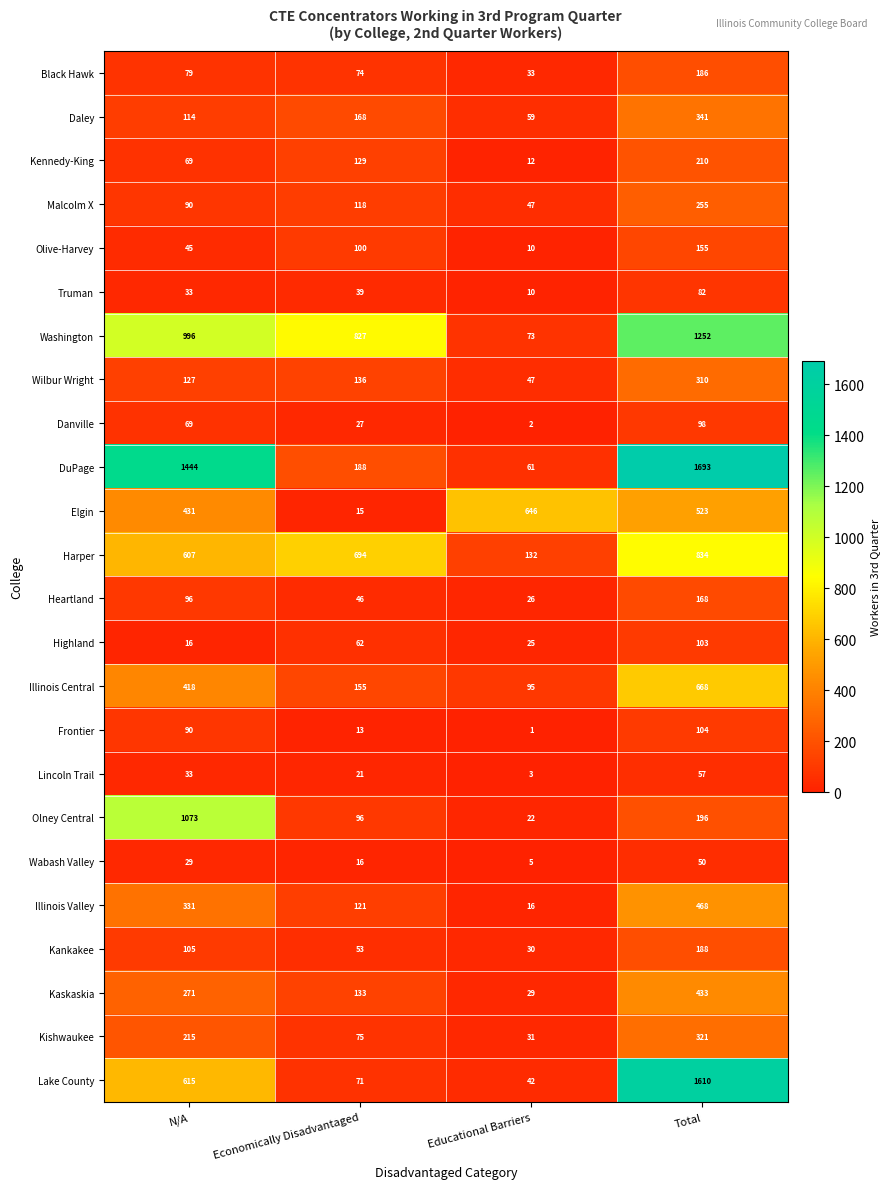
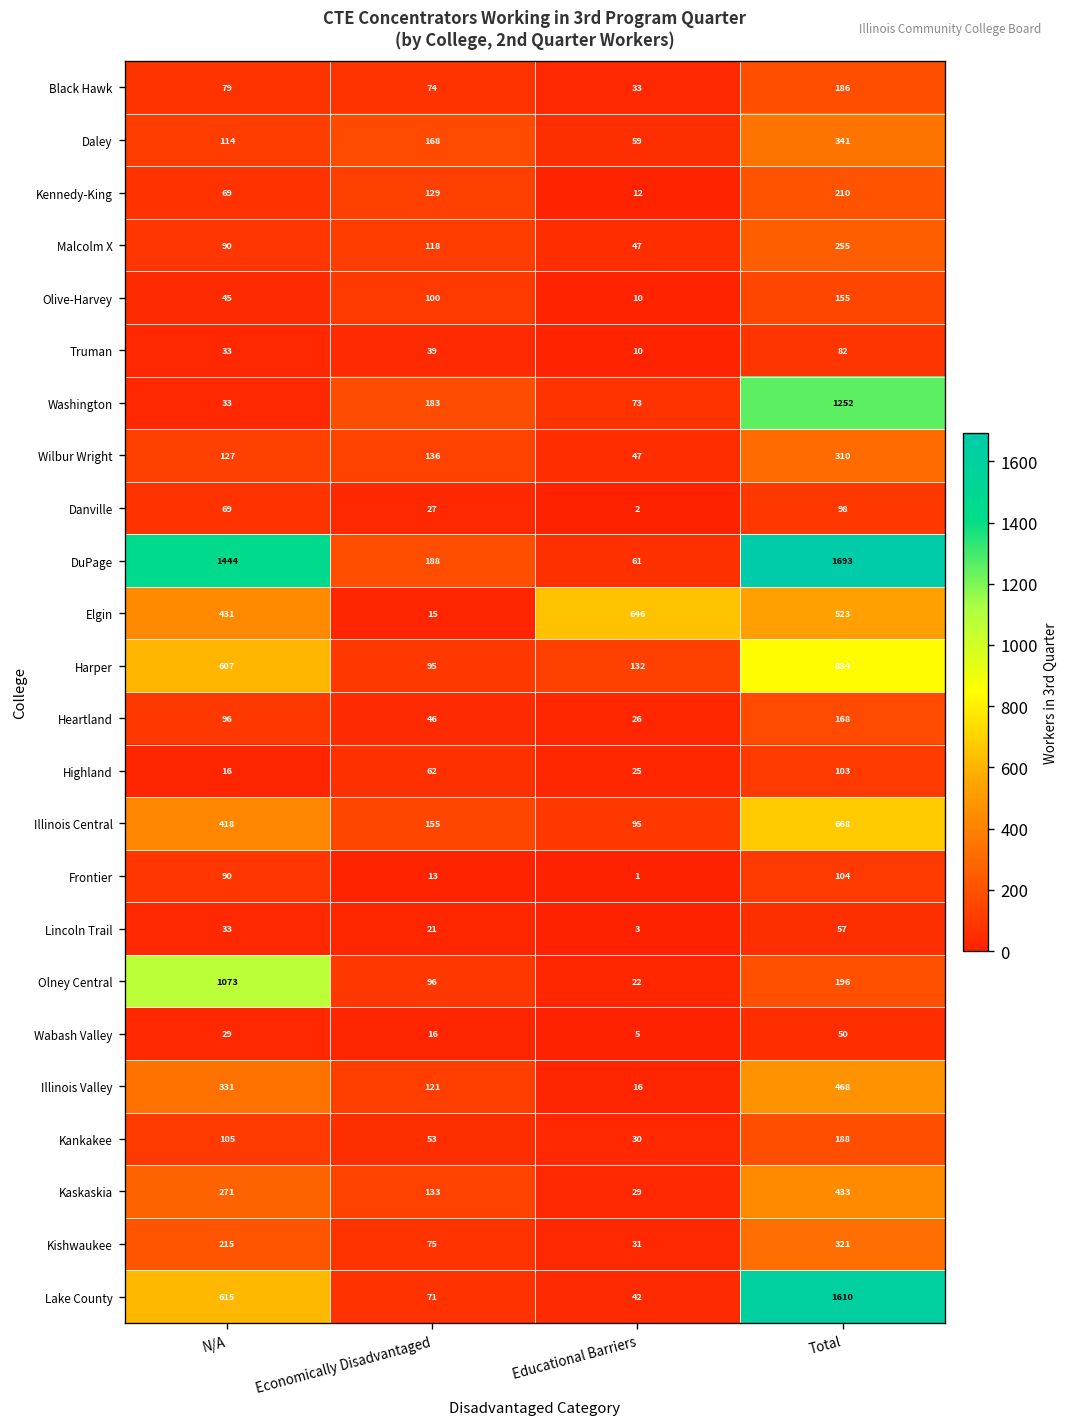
Washington, N/A: 996 -> 33
Washington, Economically Disadvantaged: 827 -> 183
Harper, Economically Disadvantaged: 694 -> 95
